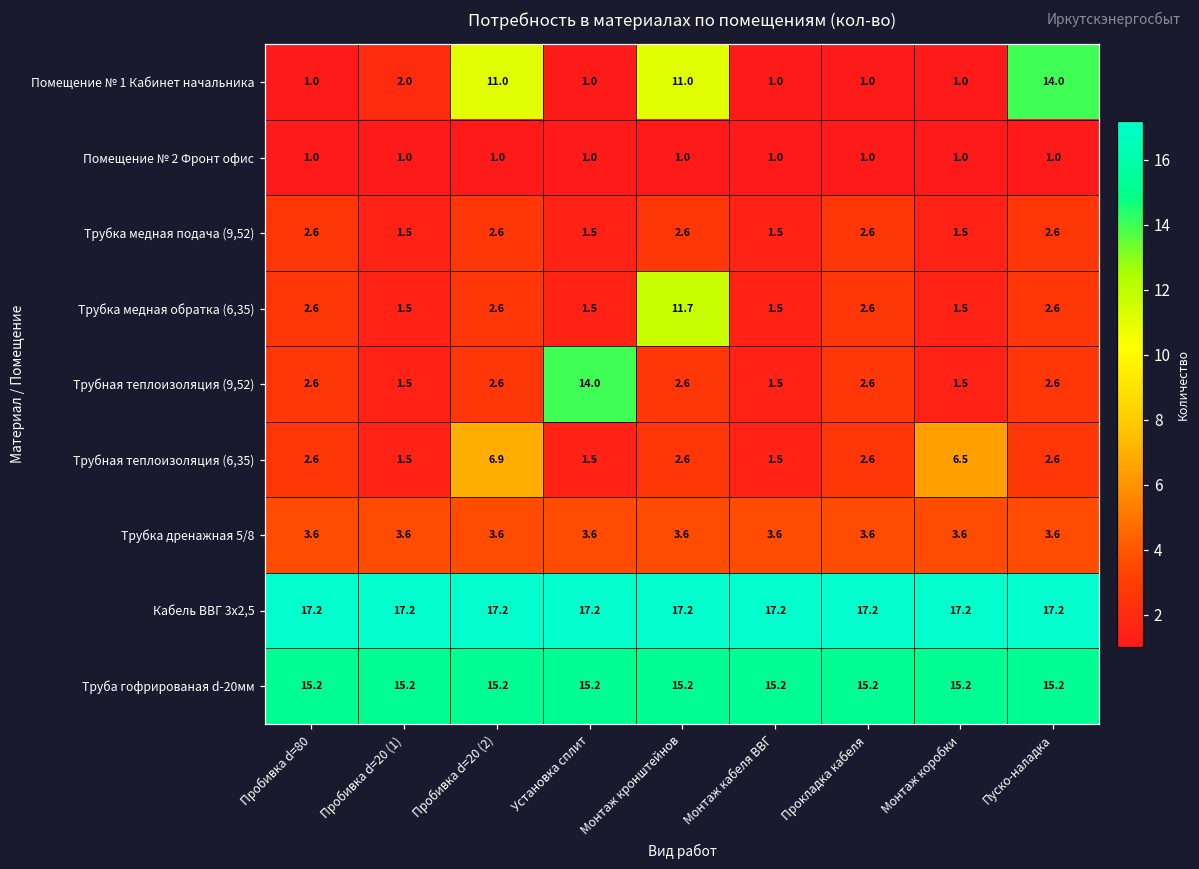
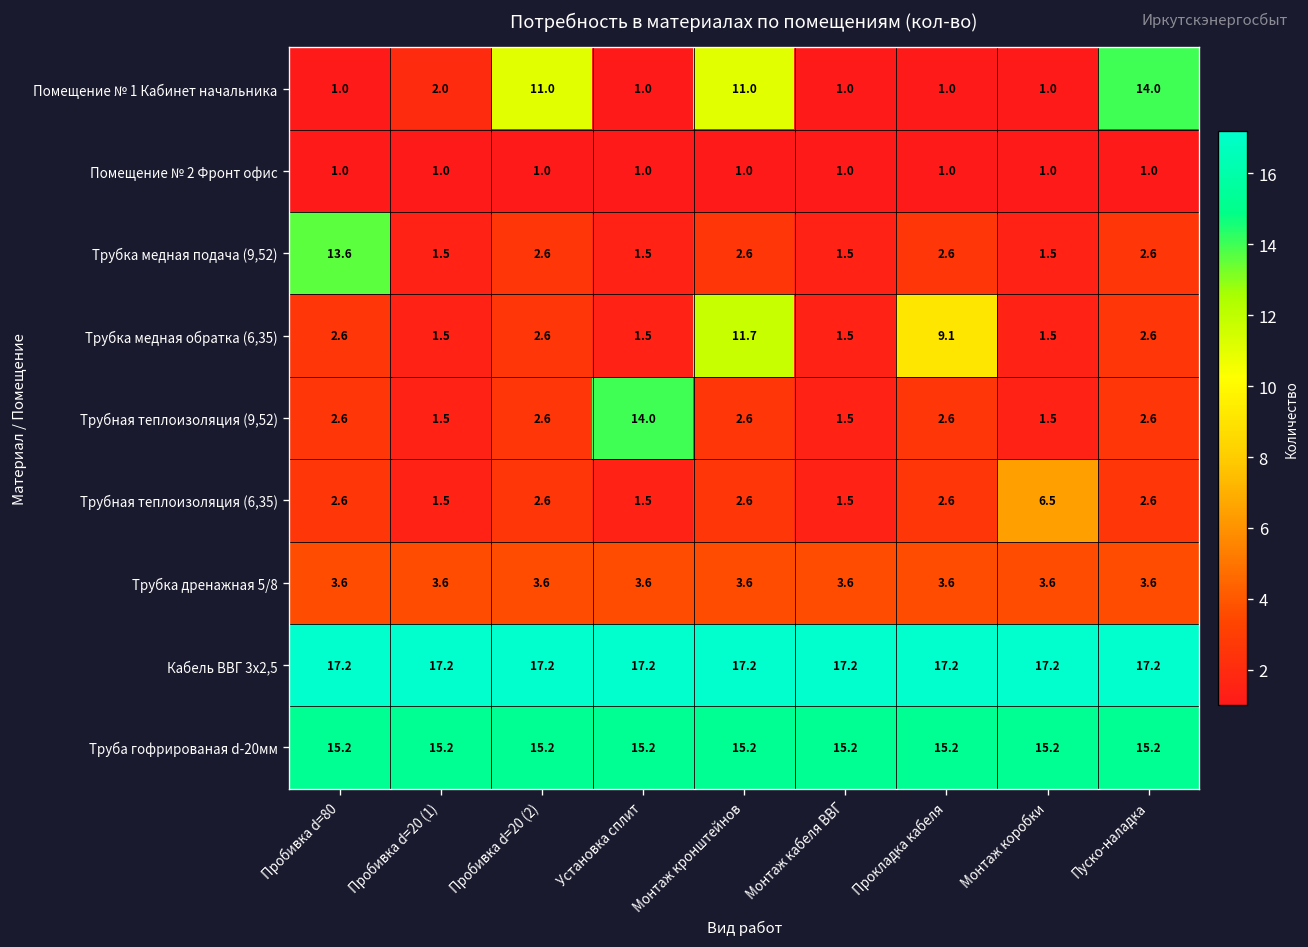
Трубка медная подача (9,52), Пробивка d=80: 2.6 -> 13.6
Трубка медная обратка (6,35), Прокладка кабеля: 2.6 -> 9.1
Трубная теплоизоляция (6,35), Пробивка d=20 (2): 6.9 -> 2.6
